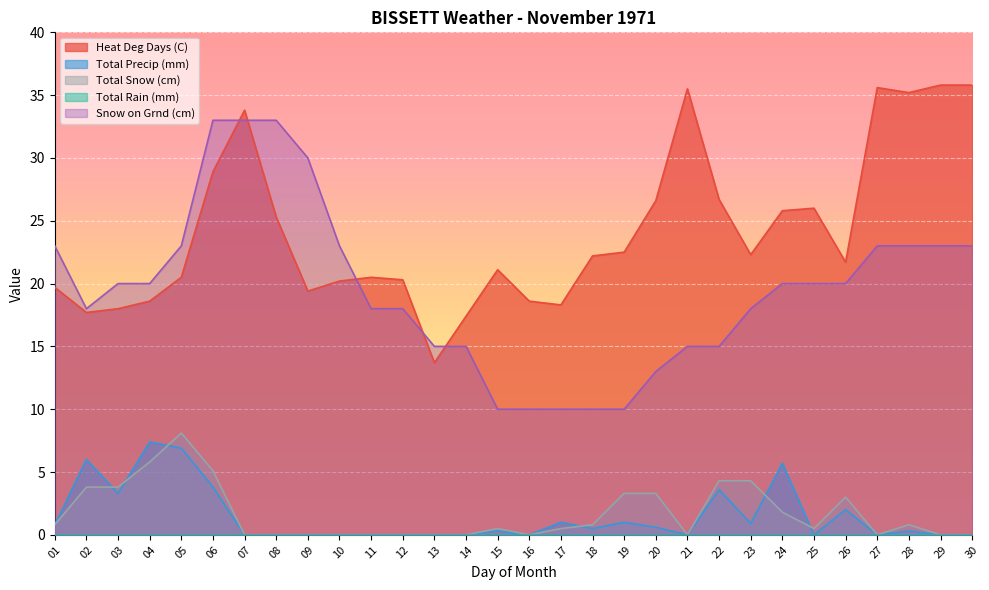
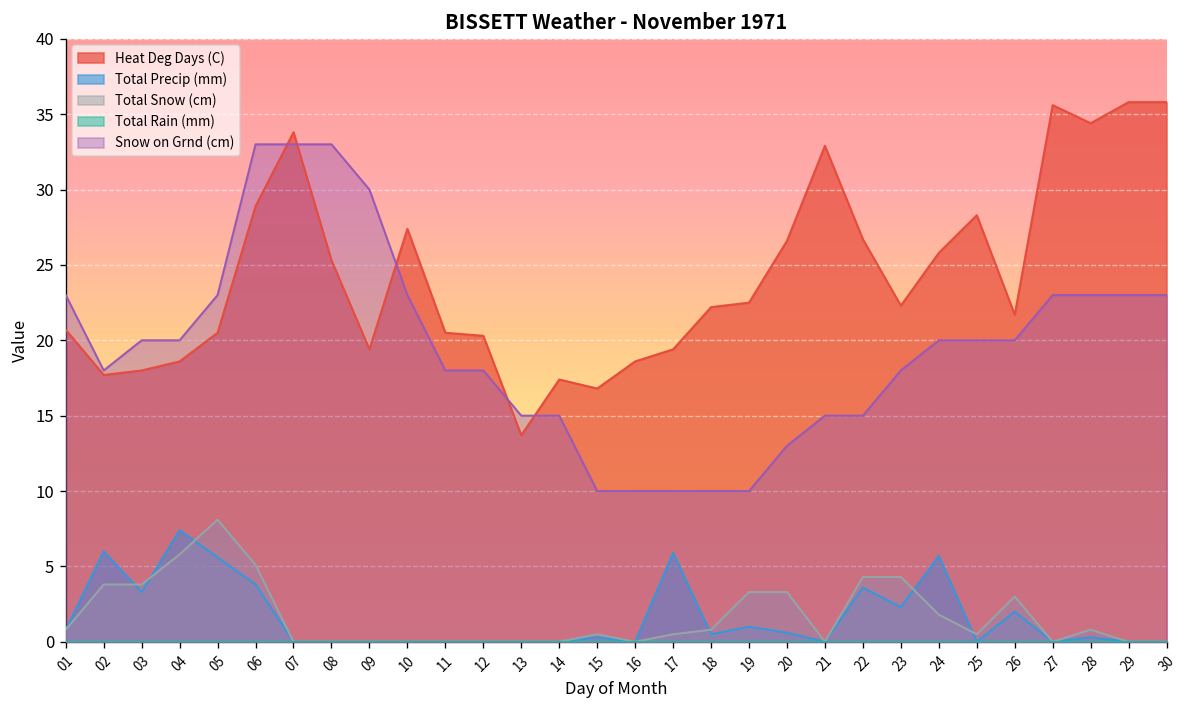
Heat Deg Days (C), 01: 19.7 -> 20.7
Total Precip (mm), 05: 6.9 -> 5.6
Heat Deg Days (C), 10: 20.2 -> 27.4
Heat Deg Days (C), 15: 21.1 -> 16.8
Heat Deg Days (C), 17: 18.3 -> 19.4
Total Precip (mm), 17: 1.0 -> 5.9
Heat Deg Days (C), 21: 35.5 -> 32.9
Total Precip (mm), 23: 0.9 -> 2.3
Heat Deg Days (C), 25: 26.0 -> 28.3
Heat Deg Days (C), 28: 35.2 -> 34.4
